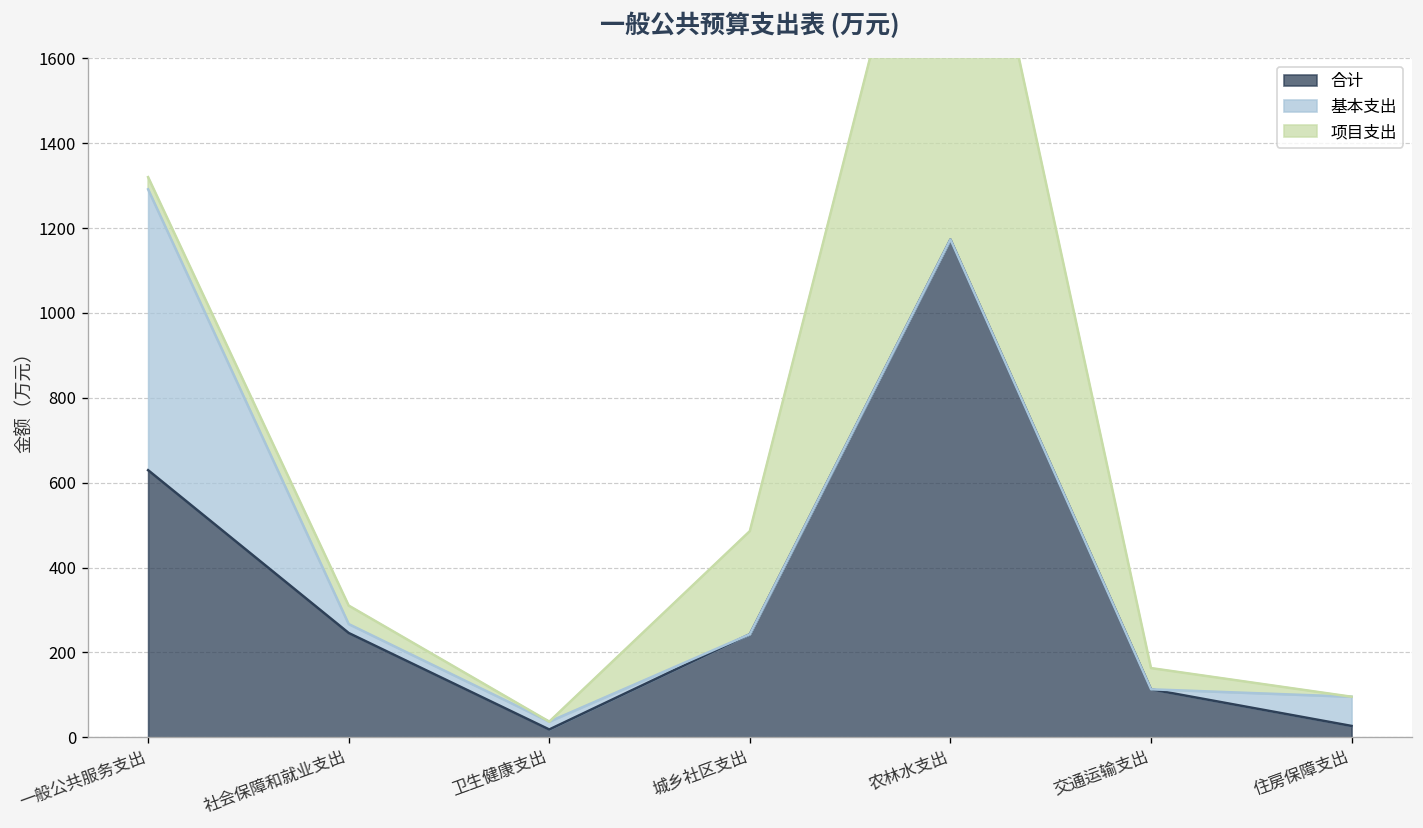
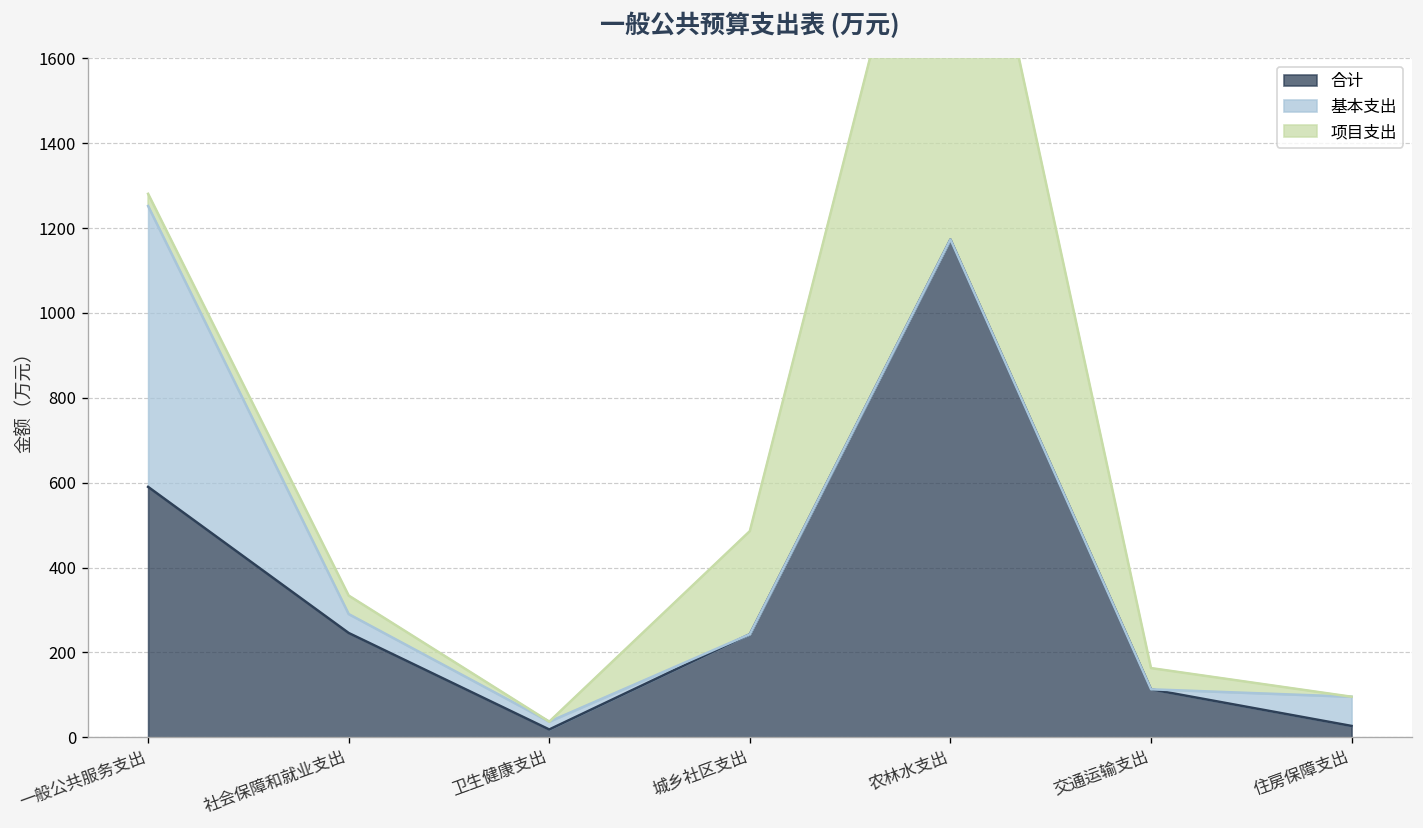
合计, 一般公共服务支出: 630 -> 590
基本支出, 社会保障和就业支出: 20 -> 40
